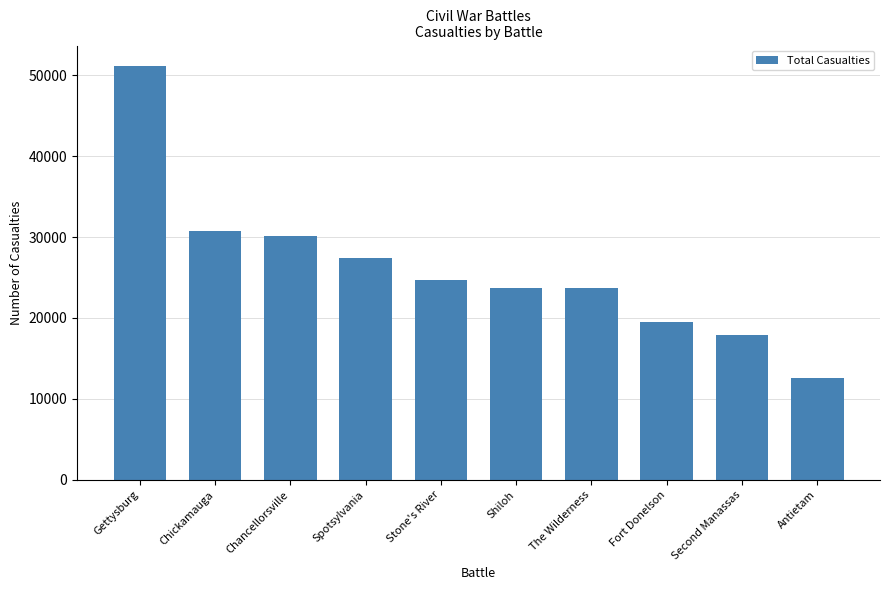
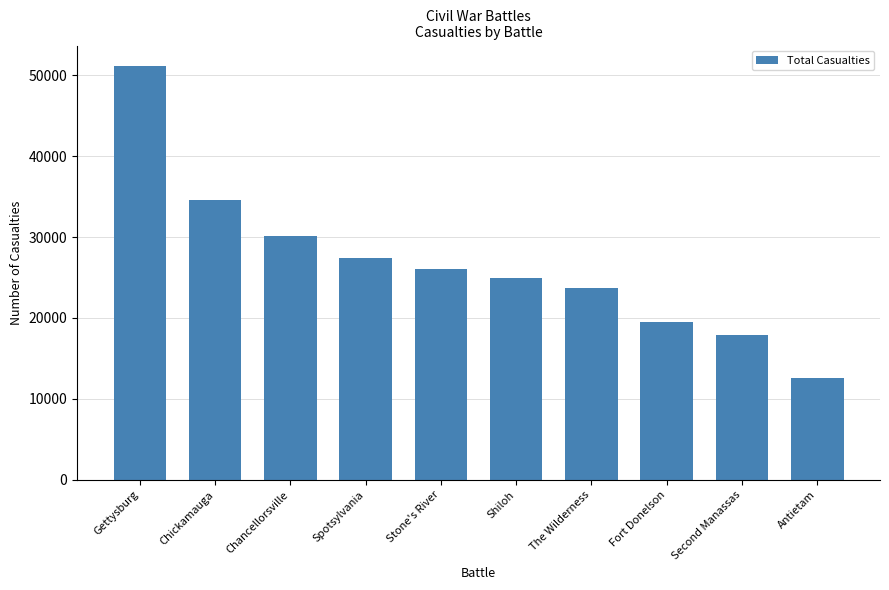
Chickamauga: 31000 -> 35000
Stone's River: 25000 -> 26000
Shiloh: 24000 -> 25000
